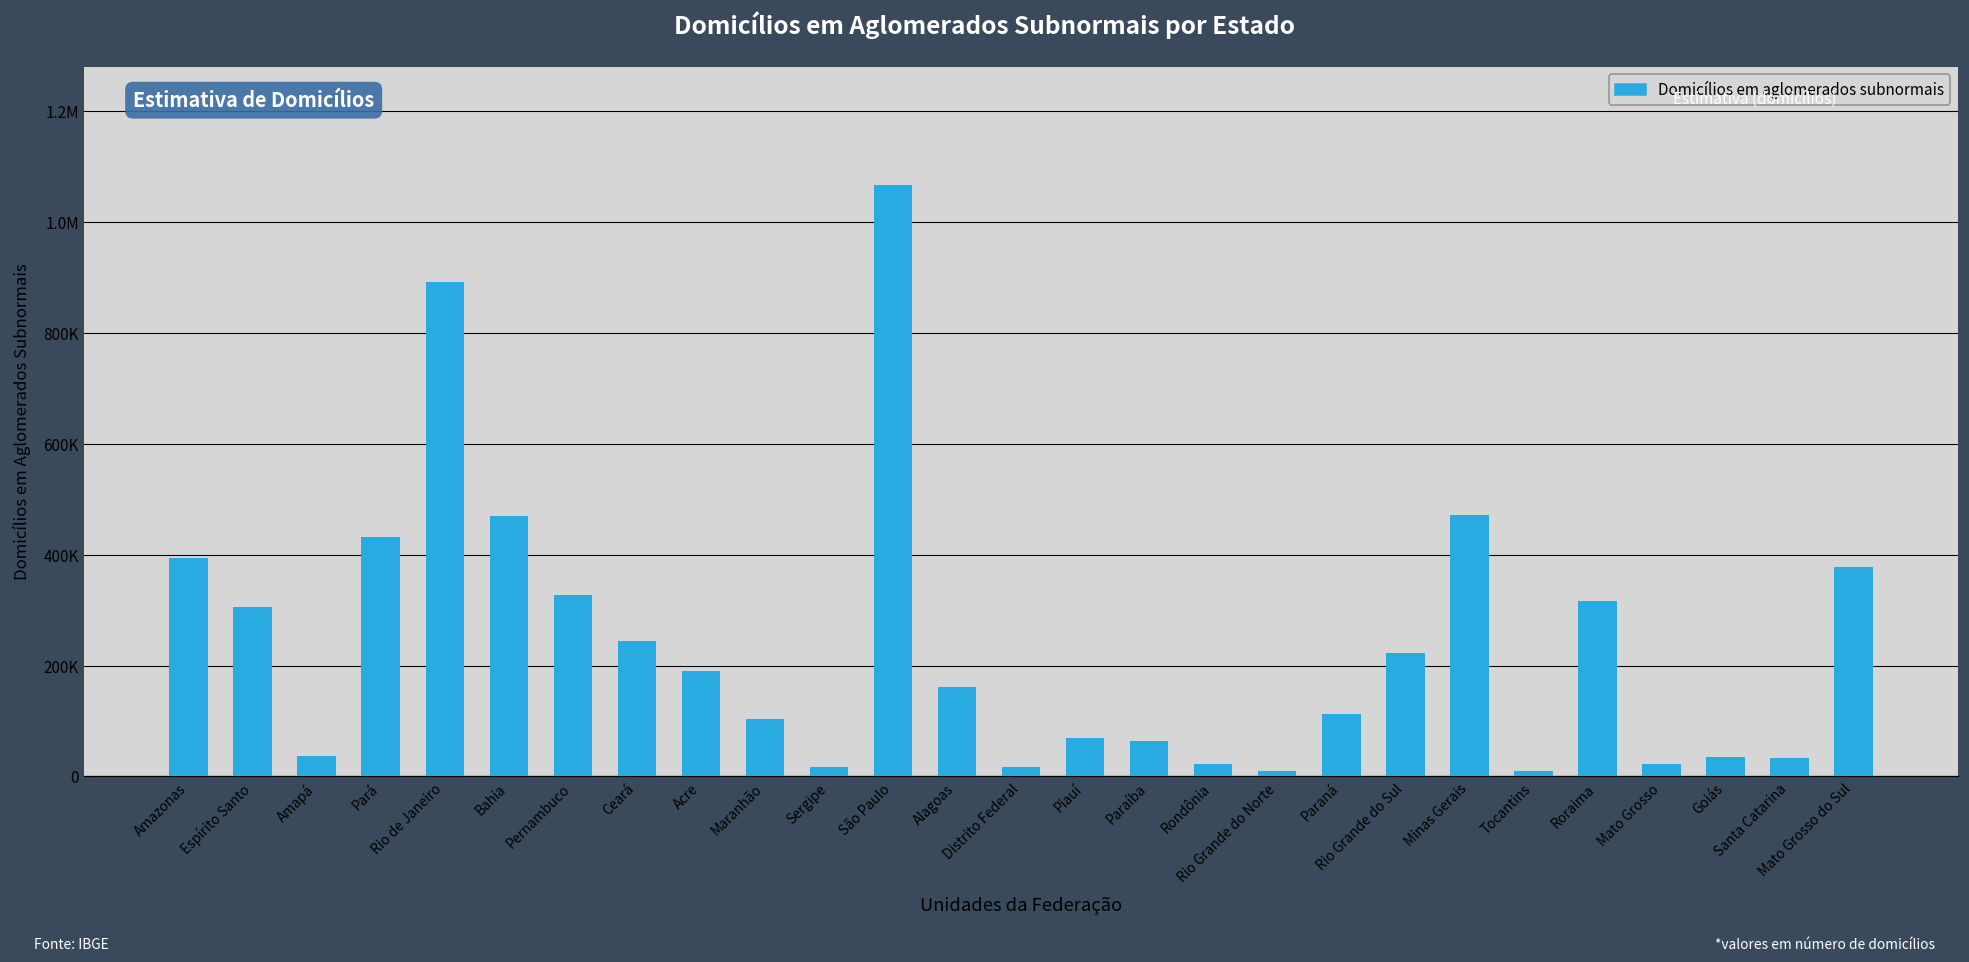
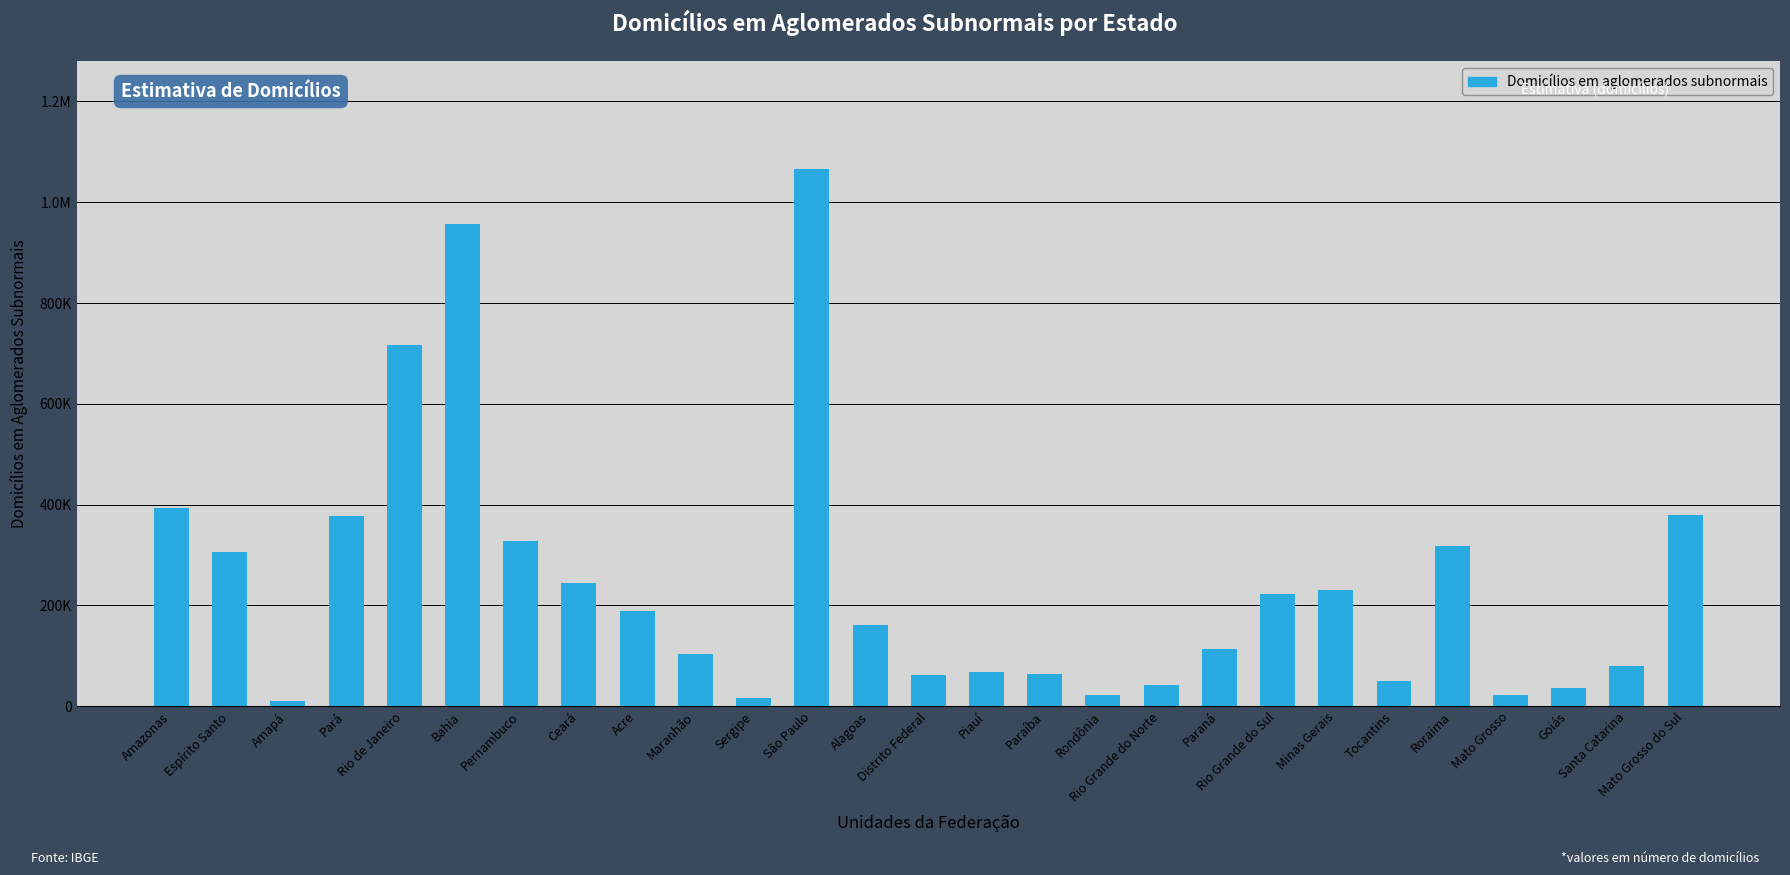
Amapá: 40000 -> 10000
Pará: 430000 -> 380000
Rio de Janeiro: 890000 -> 720000
Bahia: 470000 -> 960000
Distrito Federal: 20000 -> 60000
Rio Grande do Norte: 10000 -> 40000
Minas Gerais: 470000 -> 230000
Tocantins: 10000 -> 50000
Santa Catarina: 30000 -> 80000
